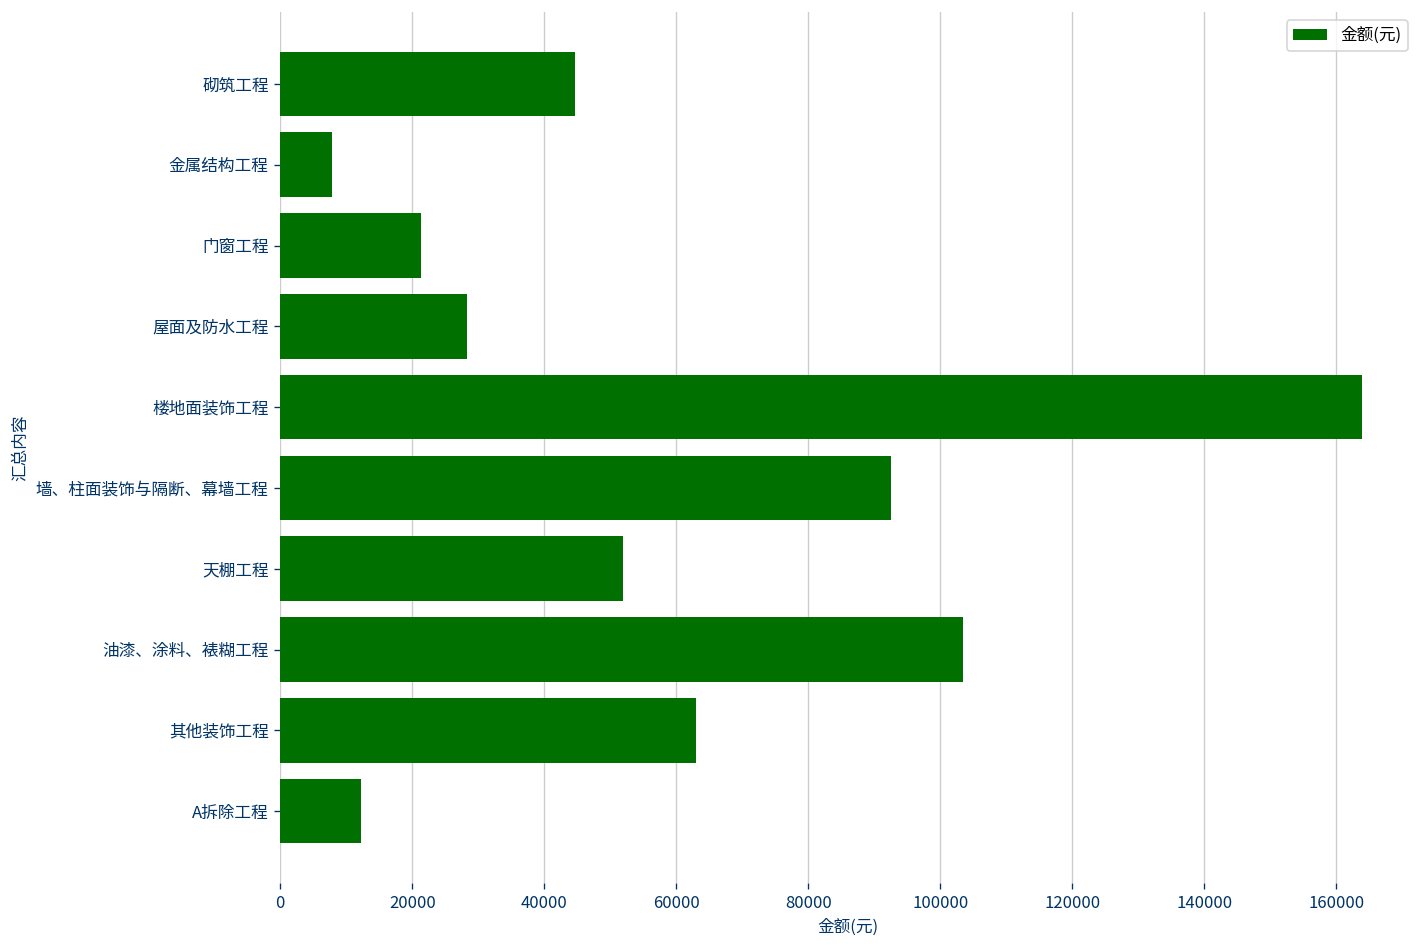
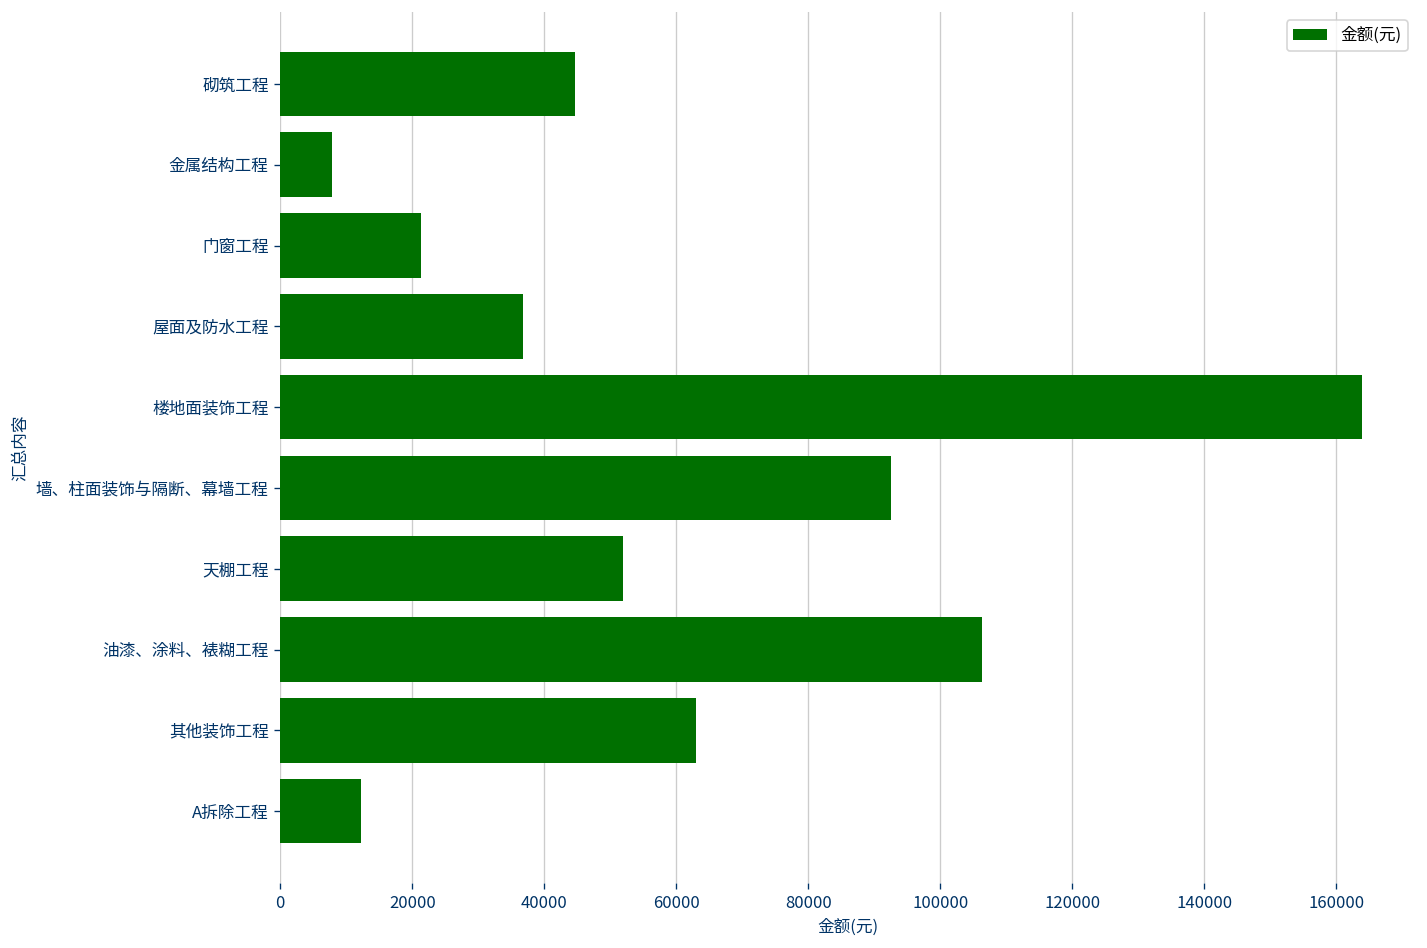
屋面及防水工程: 28000 -> 37000
油漆、涂料、裱糊工程: 103000 -> 106000
